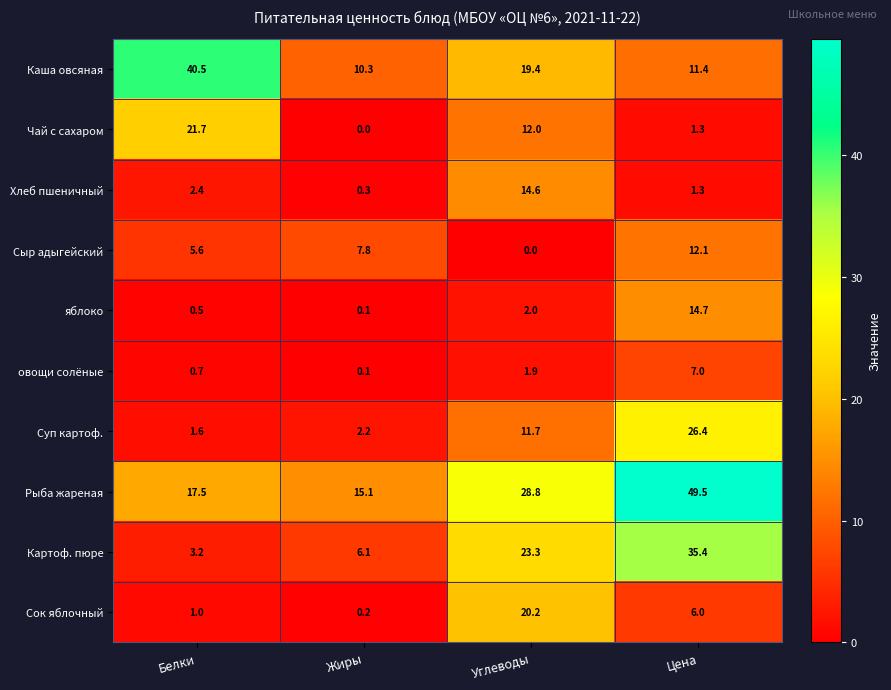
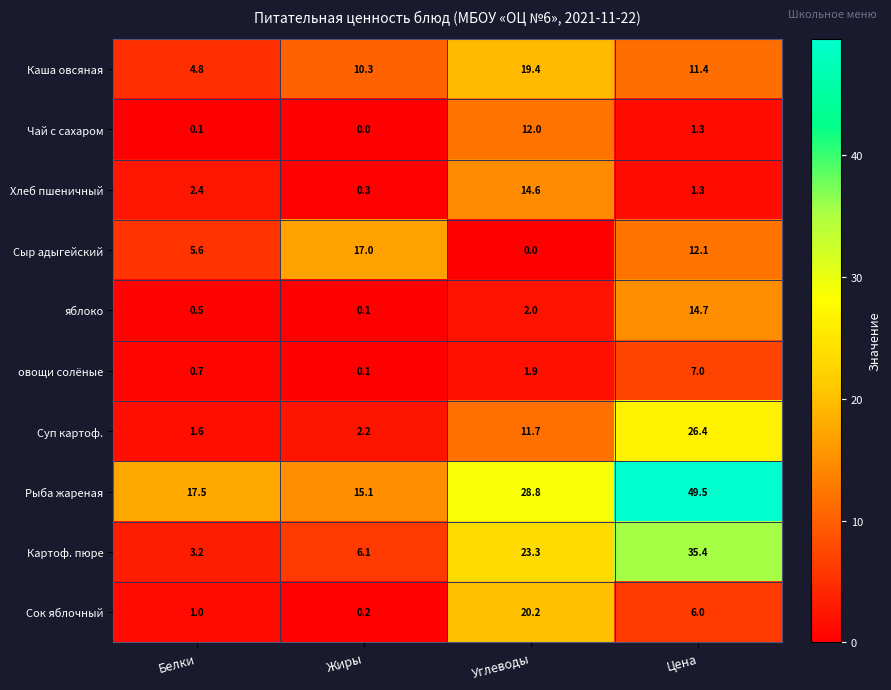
Каша овсяная, Белки: 40.5 -> 4.8
Чай с сахаром, Белки: 21.7 -> 0.1
Сыр адыгейский, Жиры: 7.8 -> 17.0
